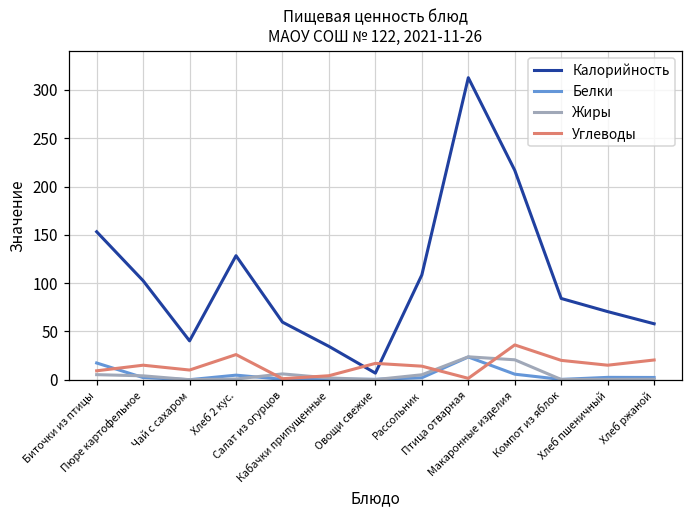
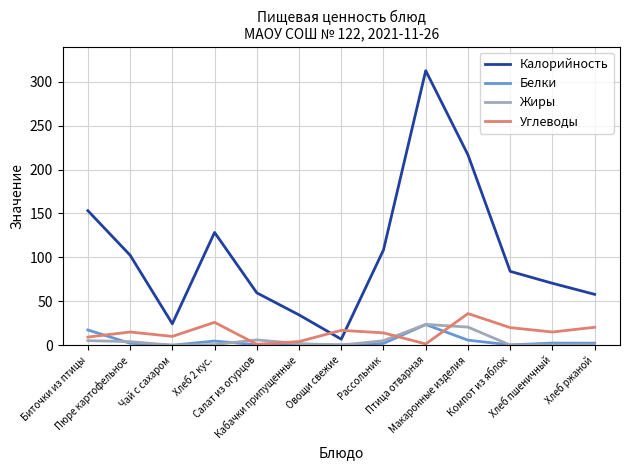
Калорийность, Чай с сахаром: 40 -> 20
